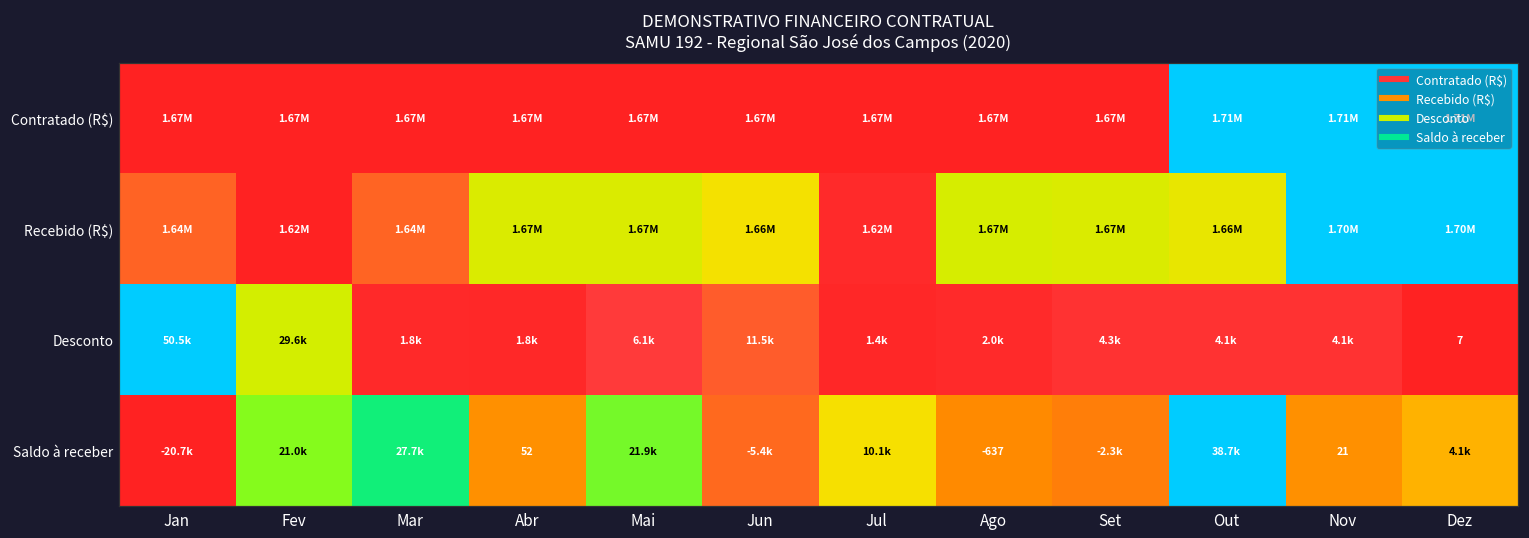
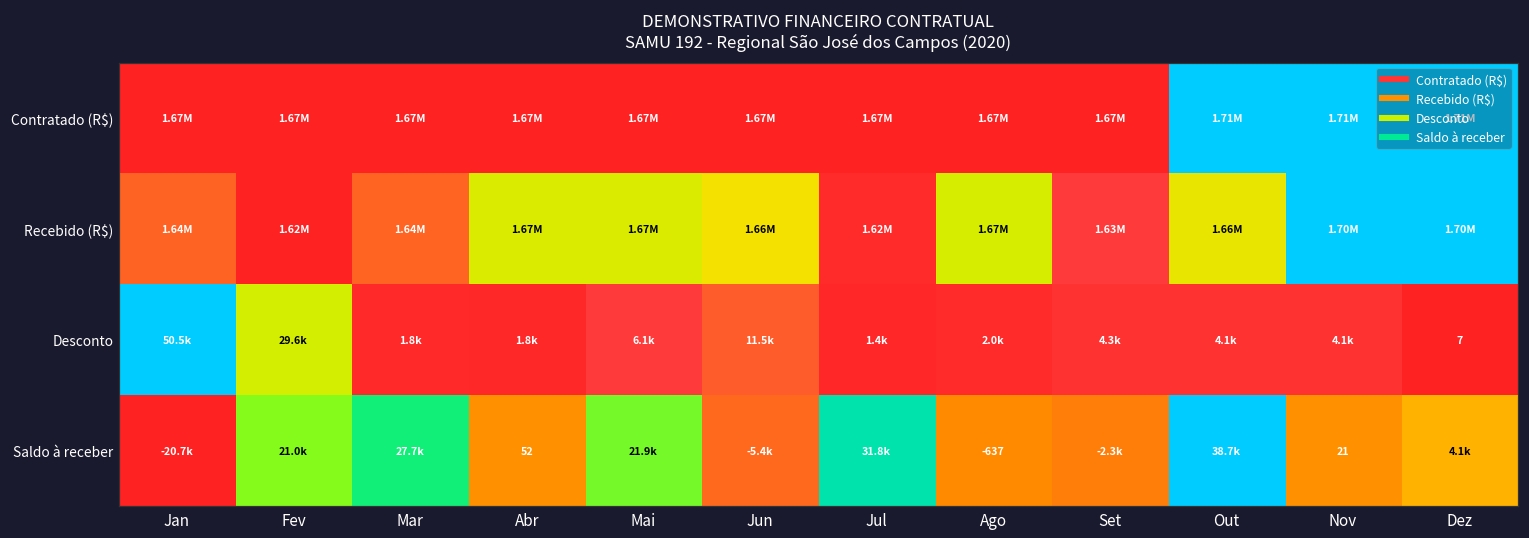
Recebido (R$), Set: 1.67M -> 1.63M
Saldo à receber, Jul: 10.1k -> 31.8k
